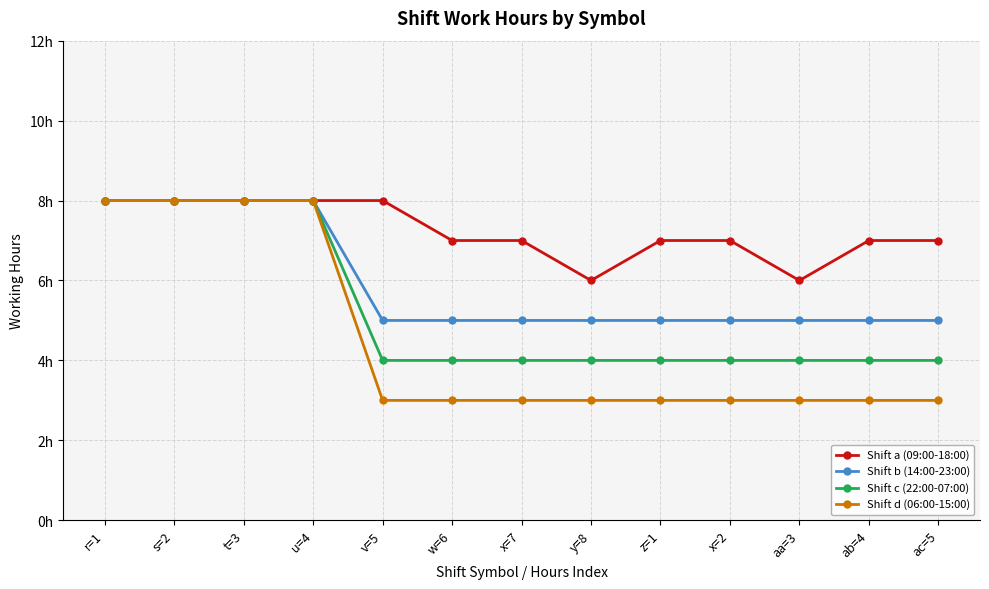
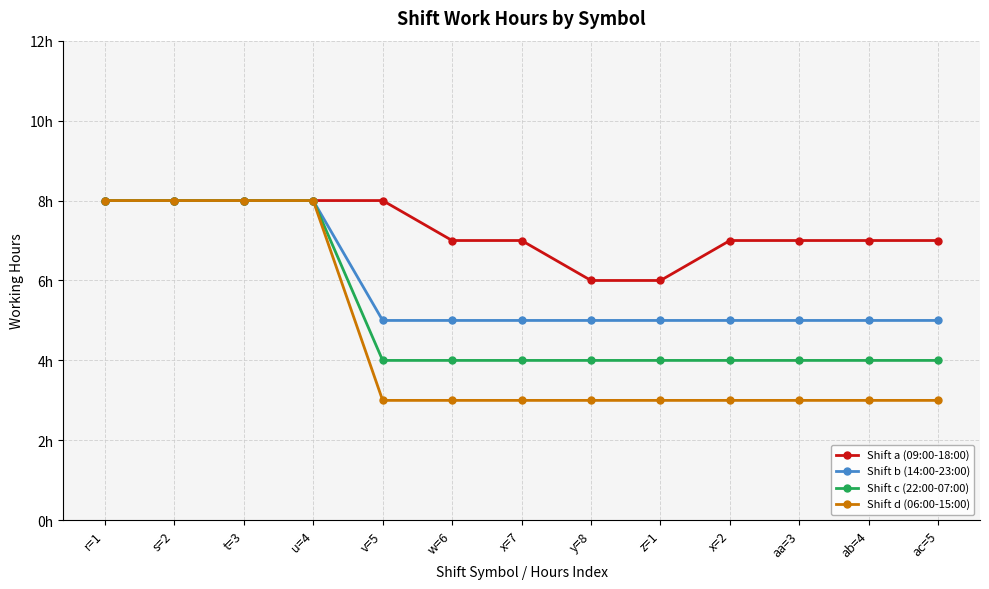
Shift a (09:00-18:00), z=1: 7h -> 6h
Shift a (09:00-18:00), aa=3: 6h -> 7h
